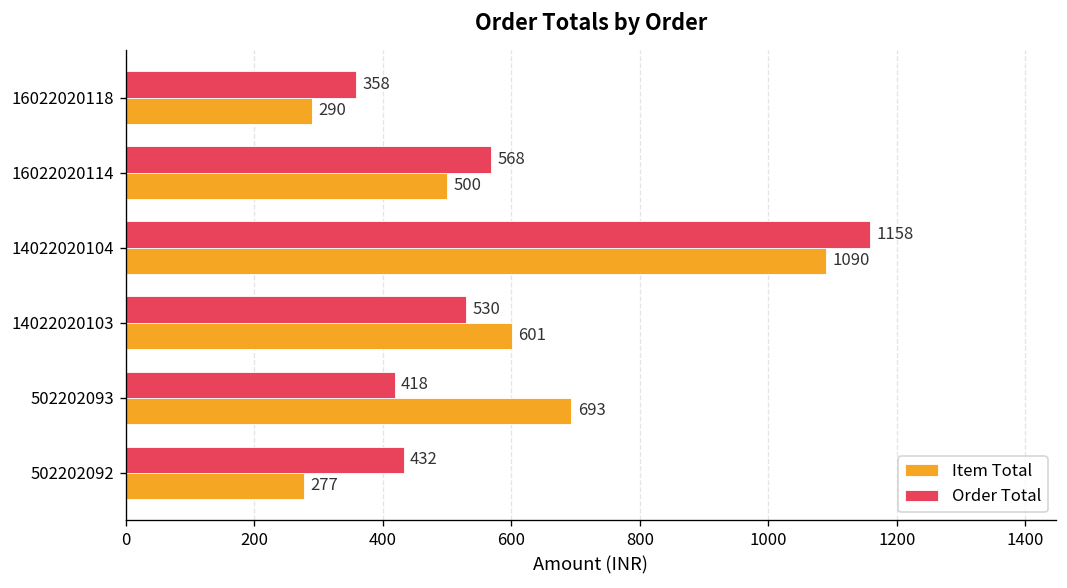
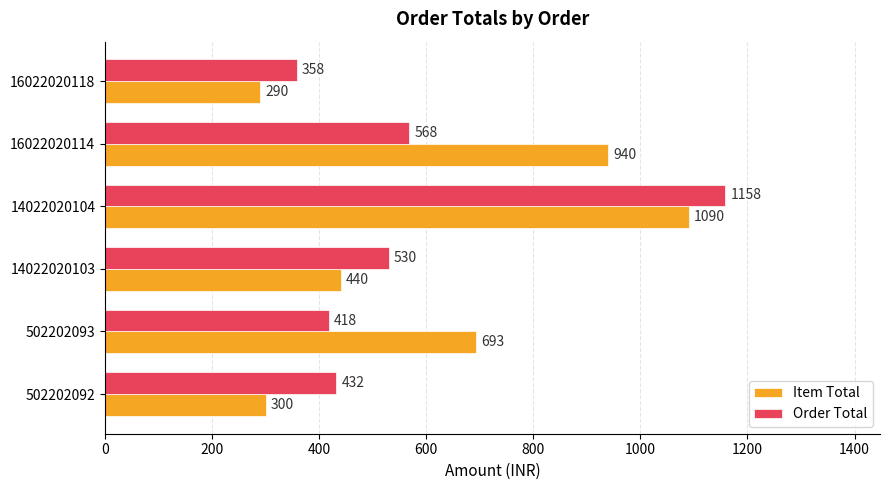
Item Total, 16022020114: 500 -> 940
Item Total, 14022020103: 601 -> 440
Item Total, 502202092: 277 -> 300
